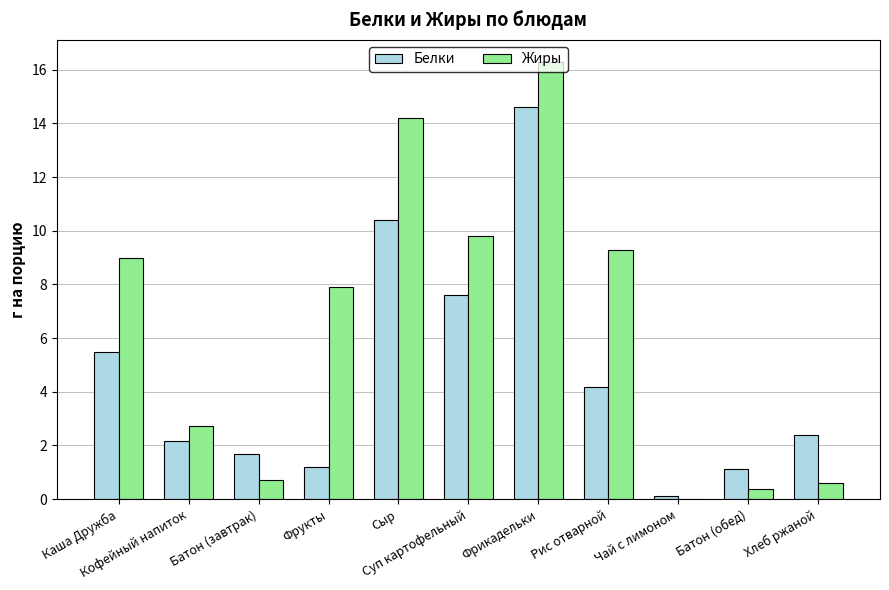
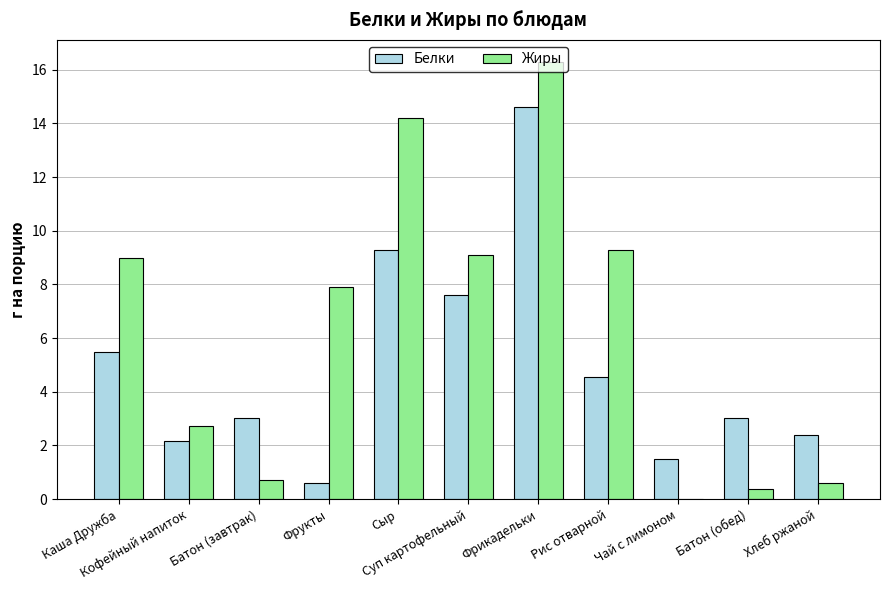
Белки, Батон (завтрак): 1.7 -> 3.0
Белки, Фрукты: 1.2 -> 0.6
Белки, Сыр: 10.4 -> 9.3
Жиры, Суп картофельный: 9.8 -> 9.1
Белки, Рис отварной: 4.2 -> 4.6
Белки, Чай с лимоном: 0.1 -> 1.5
Белки, Батон (обед): 1.1 -> 3.0
